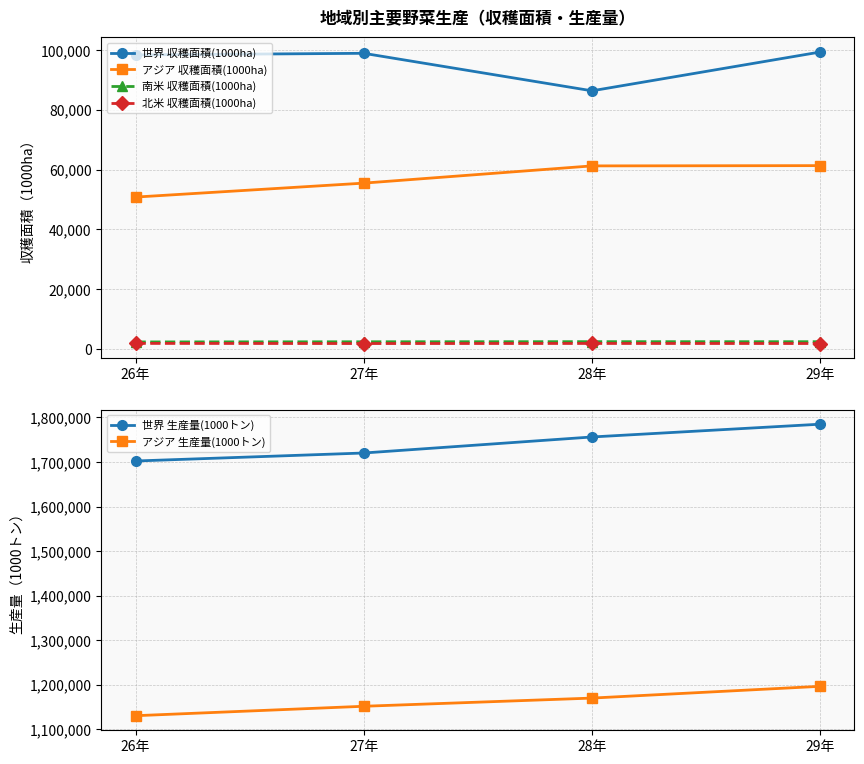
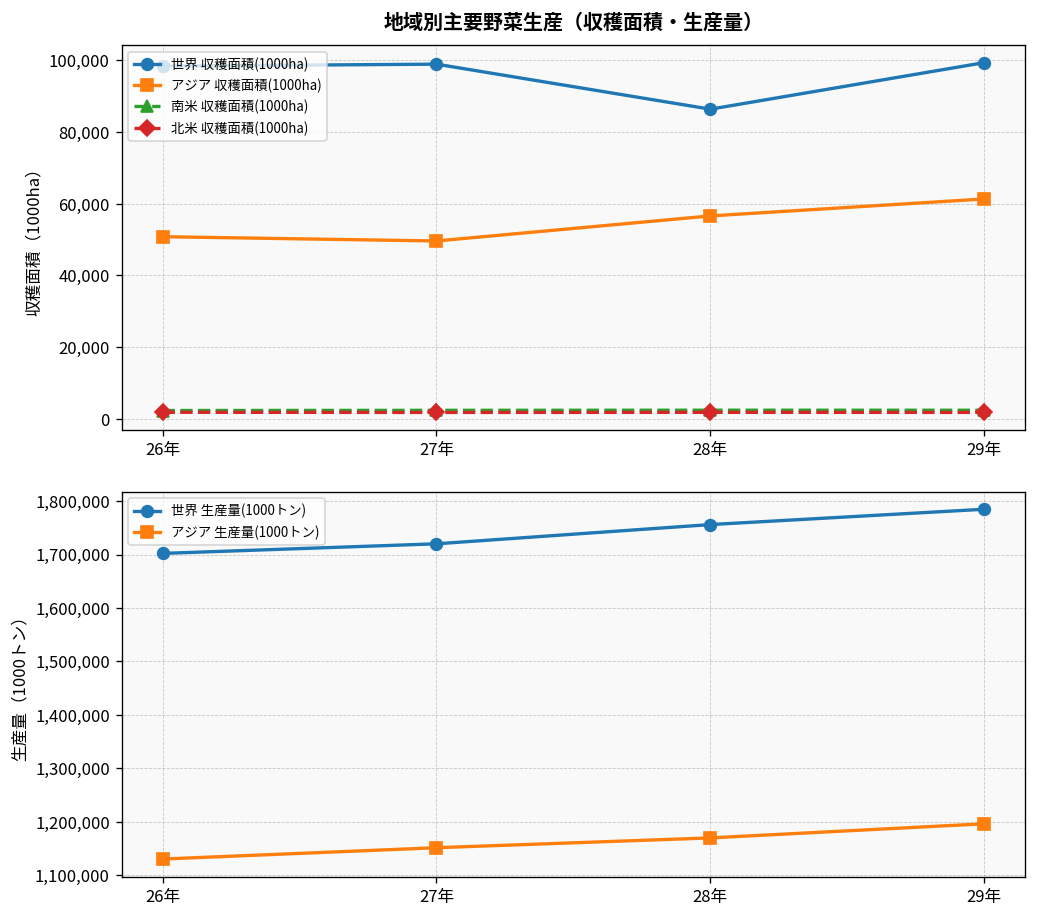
地域別主要野菜生産（収穫面積・生産量）, アジア 収穫面積(1000ha), 27年: 55,000 -> 50,000
地域別主要野菜生産（収穫面積・生産量）, アジア 収穫面積(1000ha), 28年: 61,000 -> 57,000
